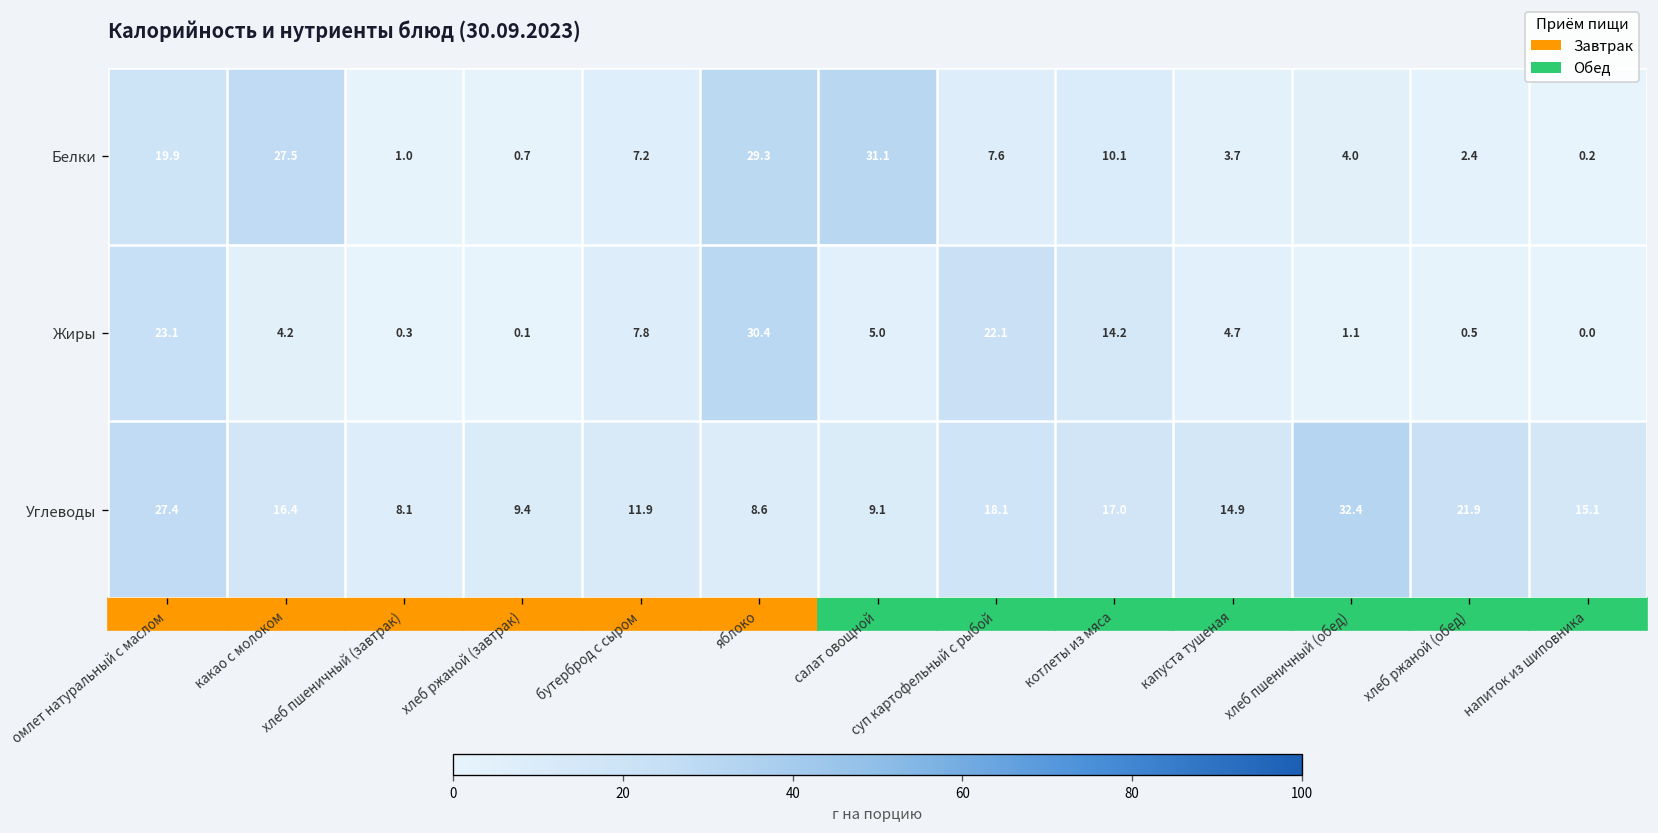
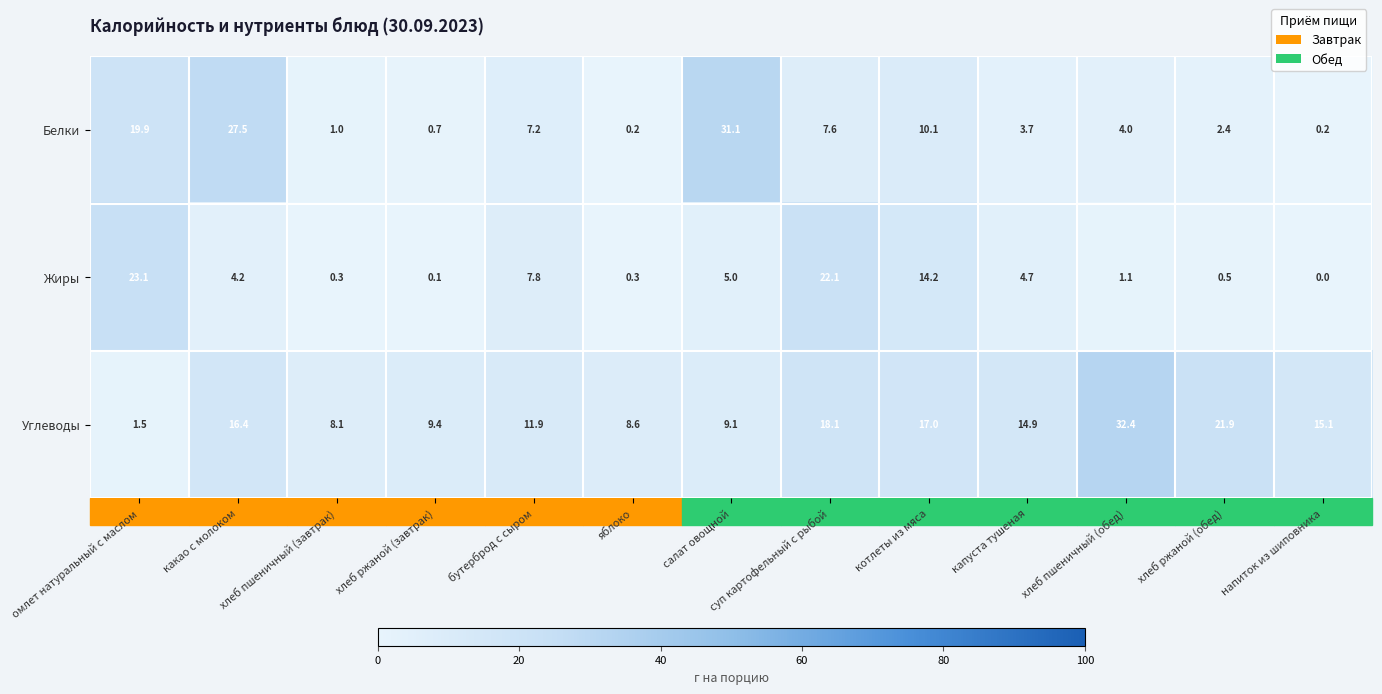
Белки, яблоко: 29.3 -> 0.2
Жиры, яблоко: 30.4 -> 0.3
Углеводы, омлет натуральный с маслом: 27.4 -> 1.5
